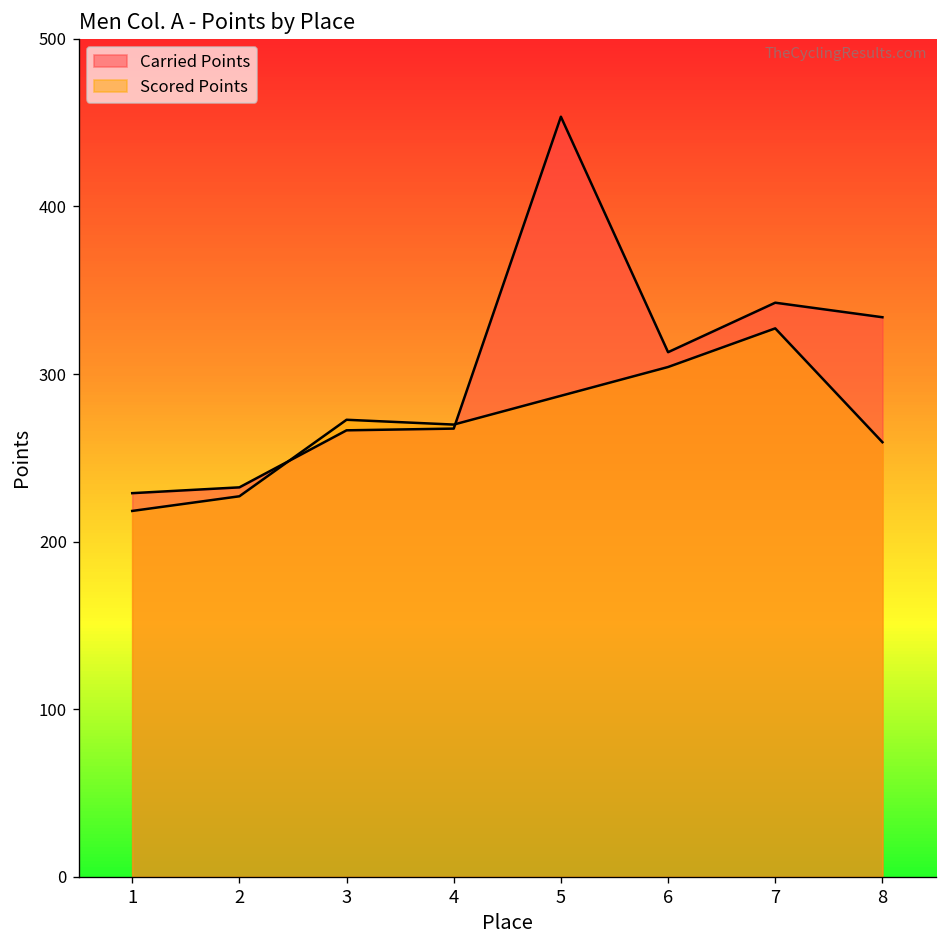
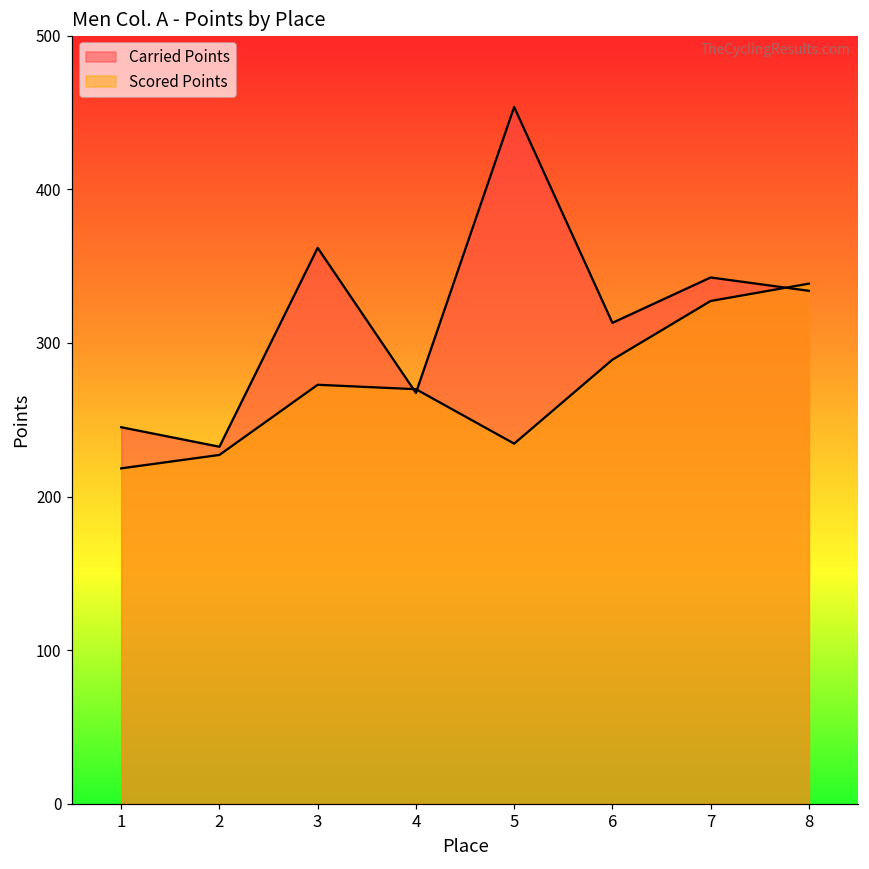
Carried Points, 1: 229 -> 245
Carried Points, 3: 266 -> 362
Scored Points, 5: 287 -> 234
Scored Points, 6: 304 -> 289
Scored Points, 8: 259 -> 339
